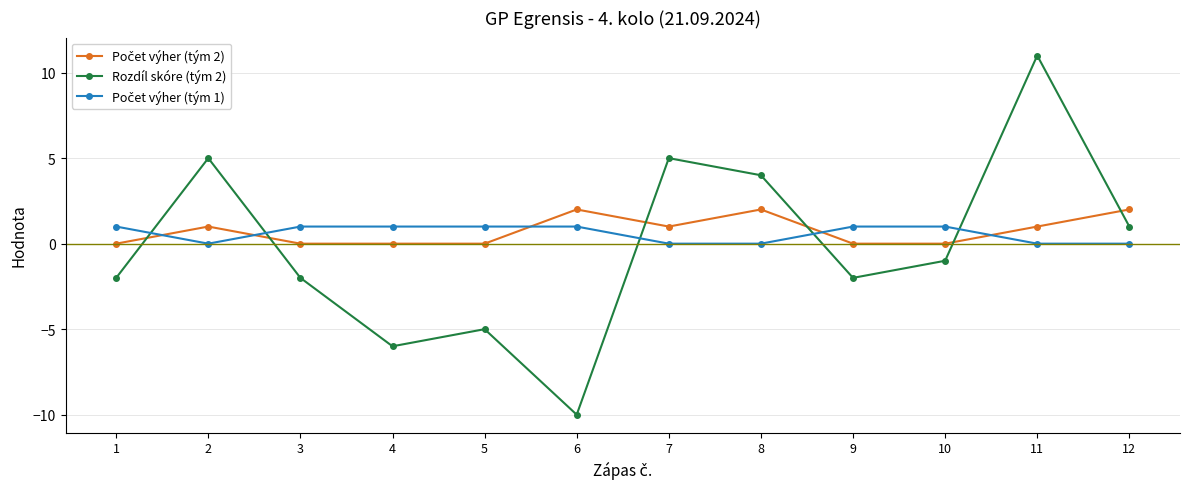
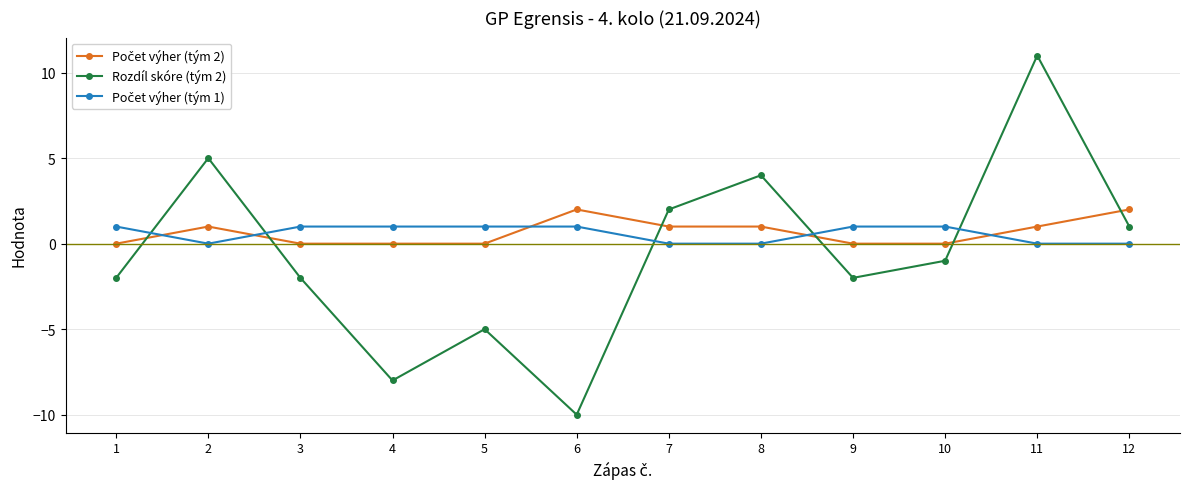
Rozdíl skóre (tým 2), 4: -6 -> -8
Rozdíl skóre (tým 2), 7: 5 -> 2
Počet výher (tým 2), 8: 2 -> 1
